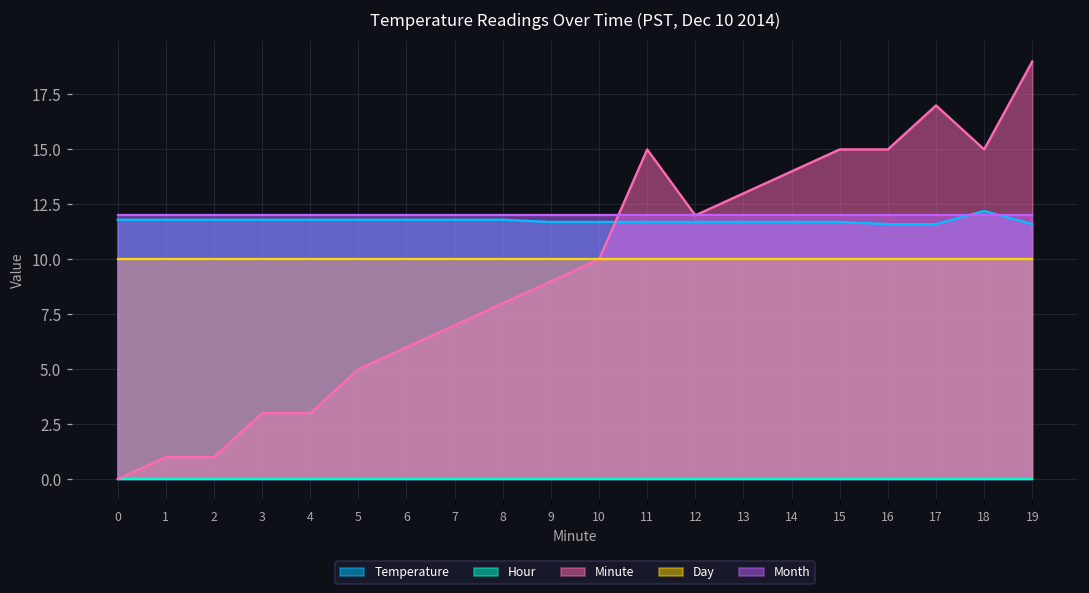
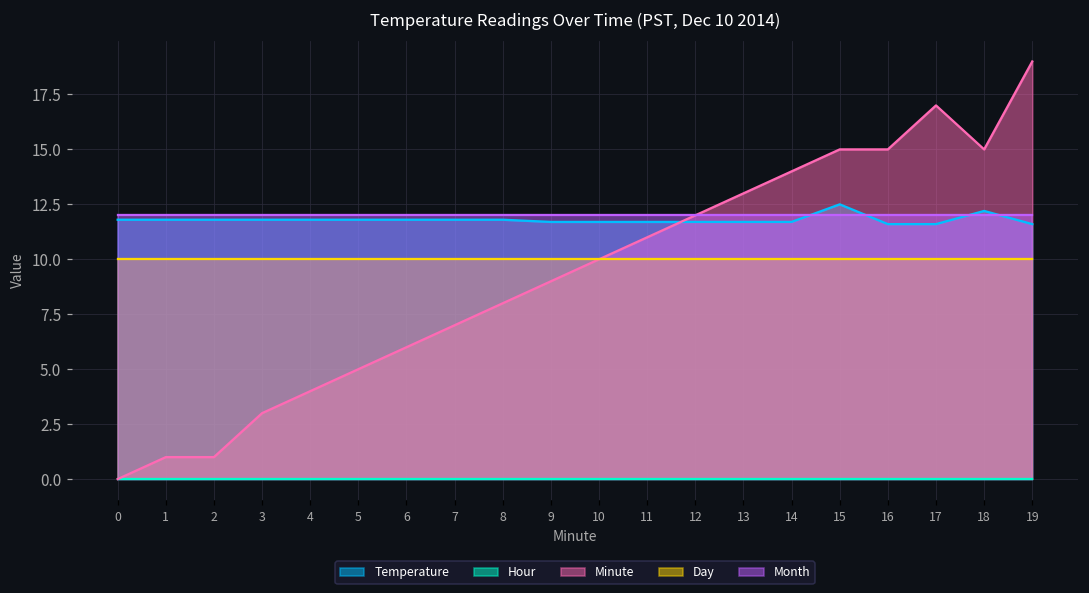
Minute, 4: 3 -> 4
Minute, 11: 15 -> 11
Temperature, 15: 11.7 -> 12.5
